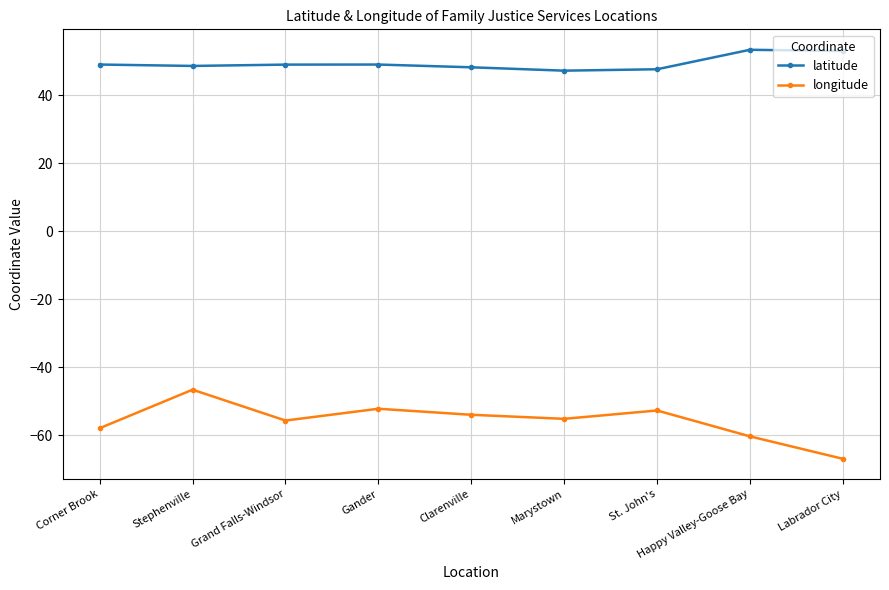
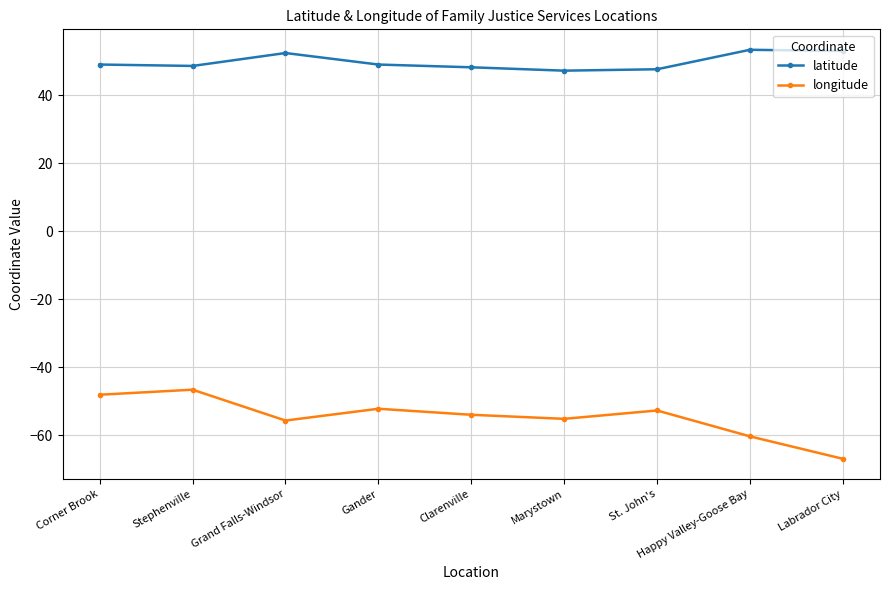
longitude, Corner Brook: -58 -> -48
latitude, Grand Falls-Windsor: 49 -> 52
